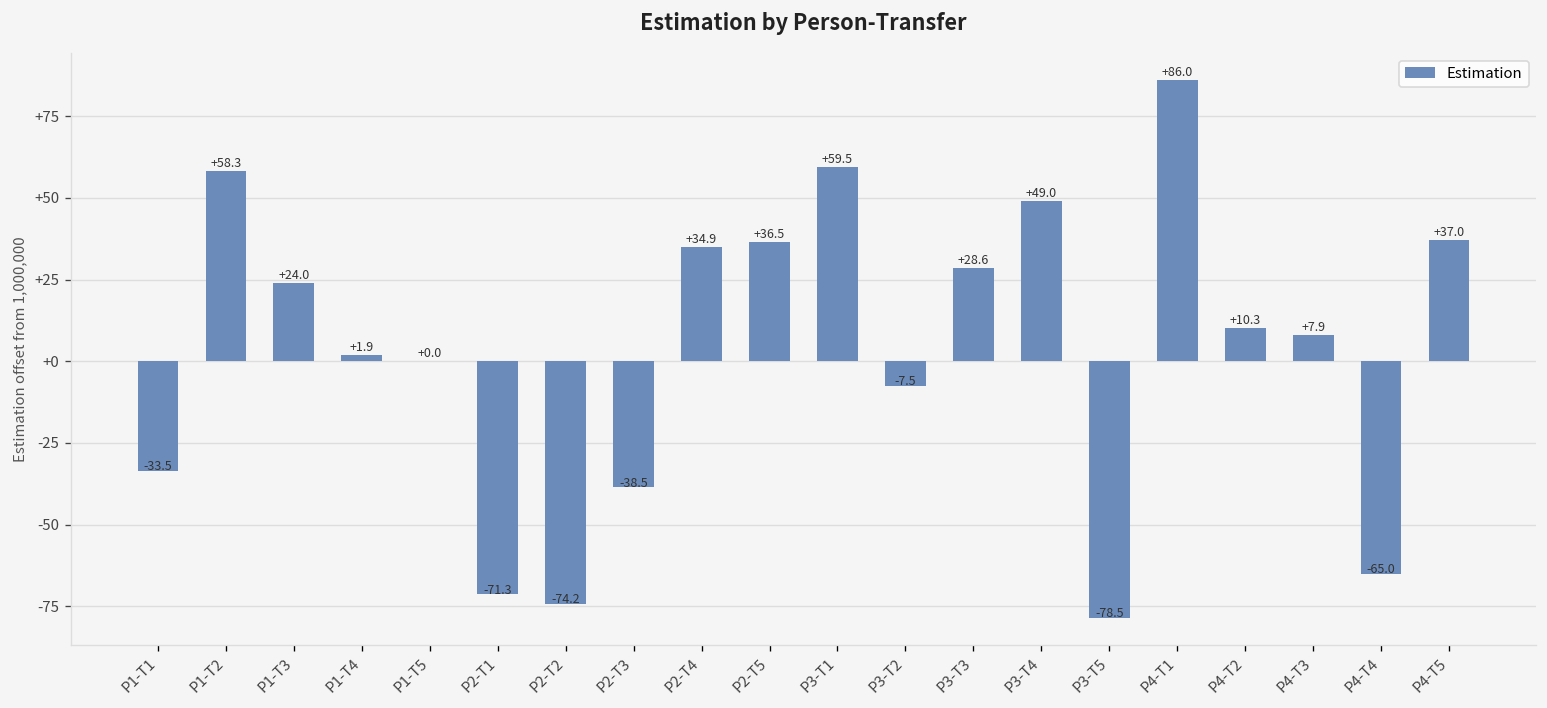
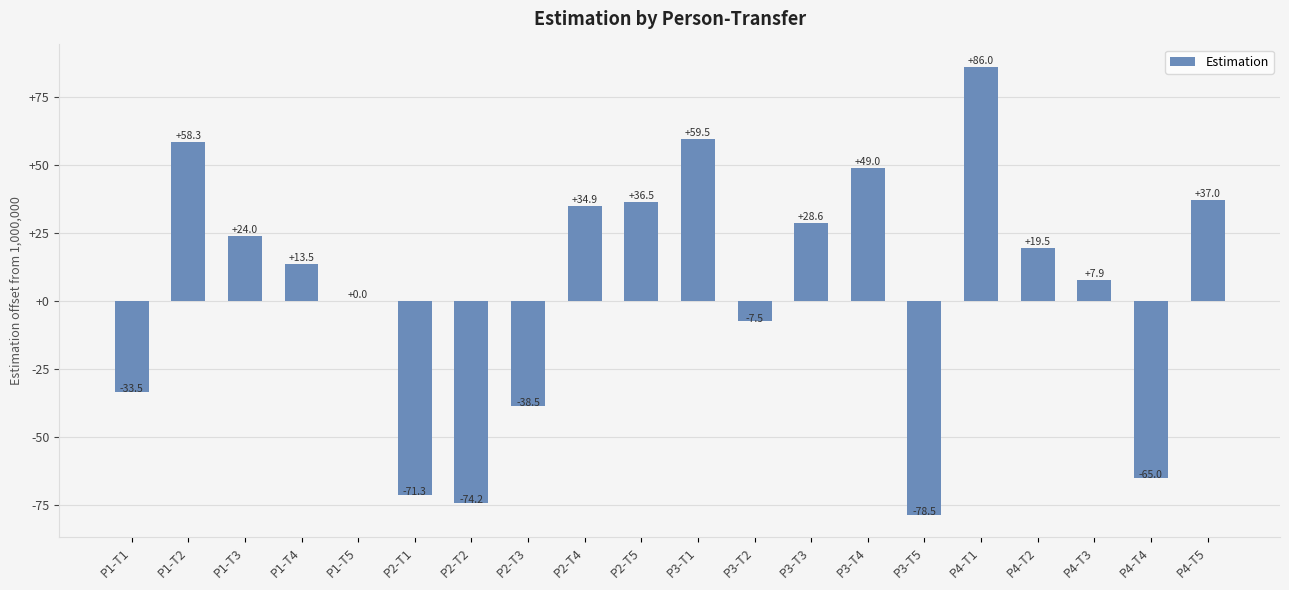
P1-T4: +1.9 -> +13.5
P4-T2: +10.3 -> +19.5
